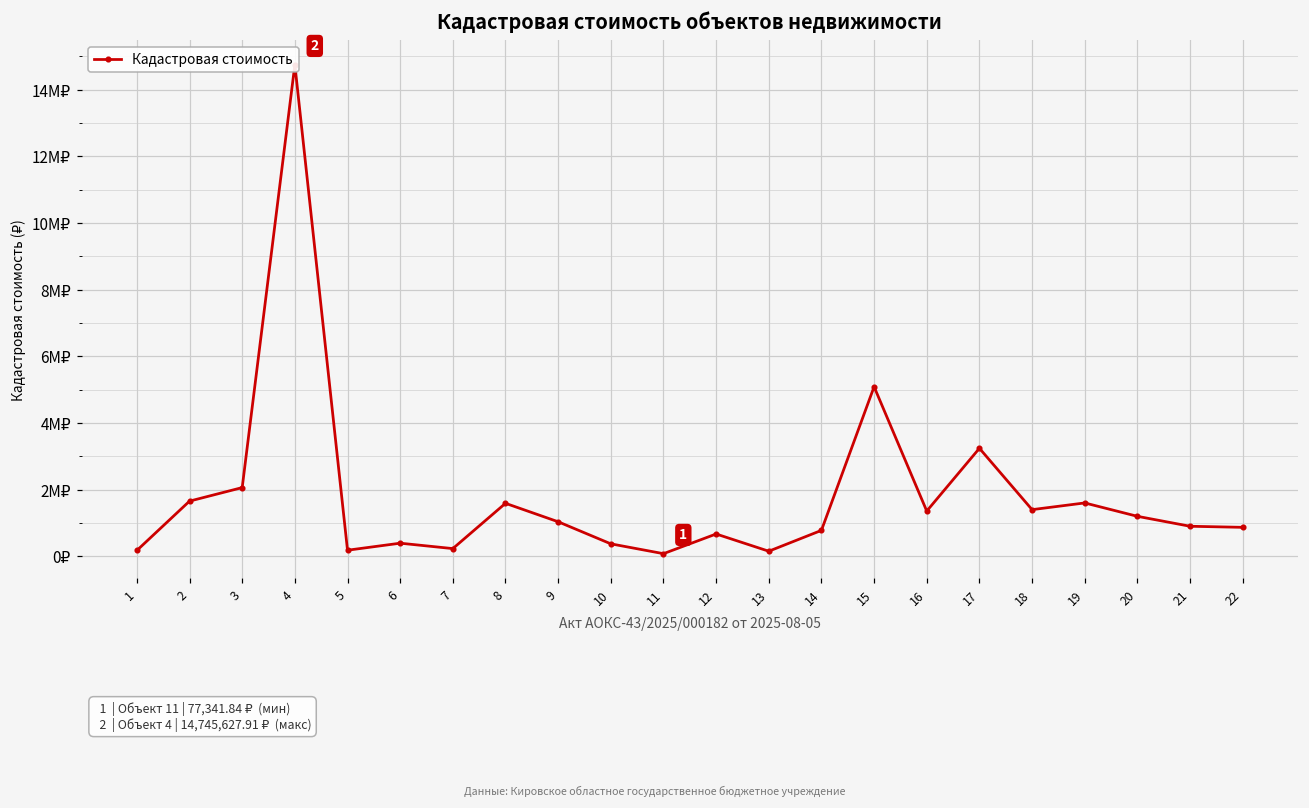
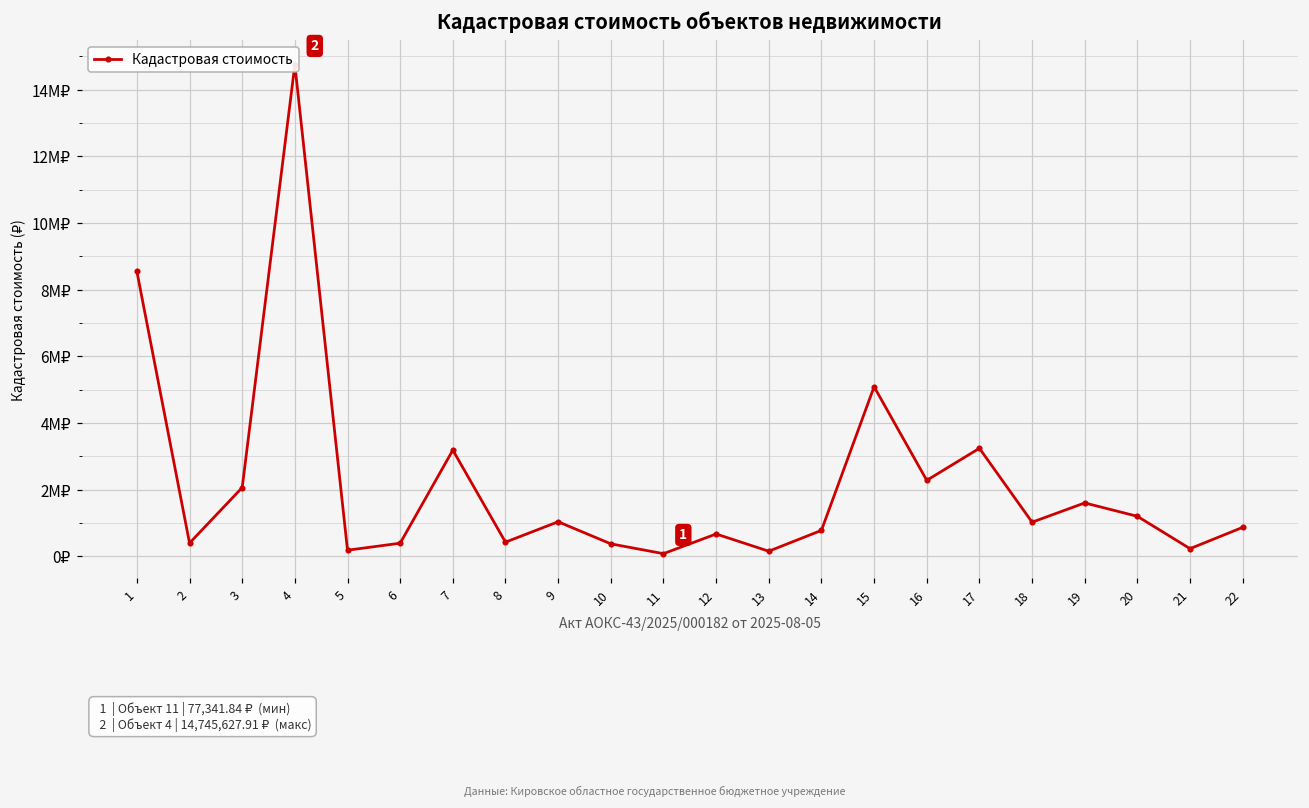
1: 0.2M₽ -> 8.5M₽
2: 1.7M₽ -> 0.4M₽
7: 0.2M₽ -> 3.2M₽
8: 1.6M₽ -> 0.4M₽
16: 1.4M₽ -> 2.3M₽
18: 1.4M₽ -> 1.0M₽
21: 0.9M₽ -> 0.2M₽
